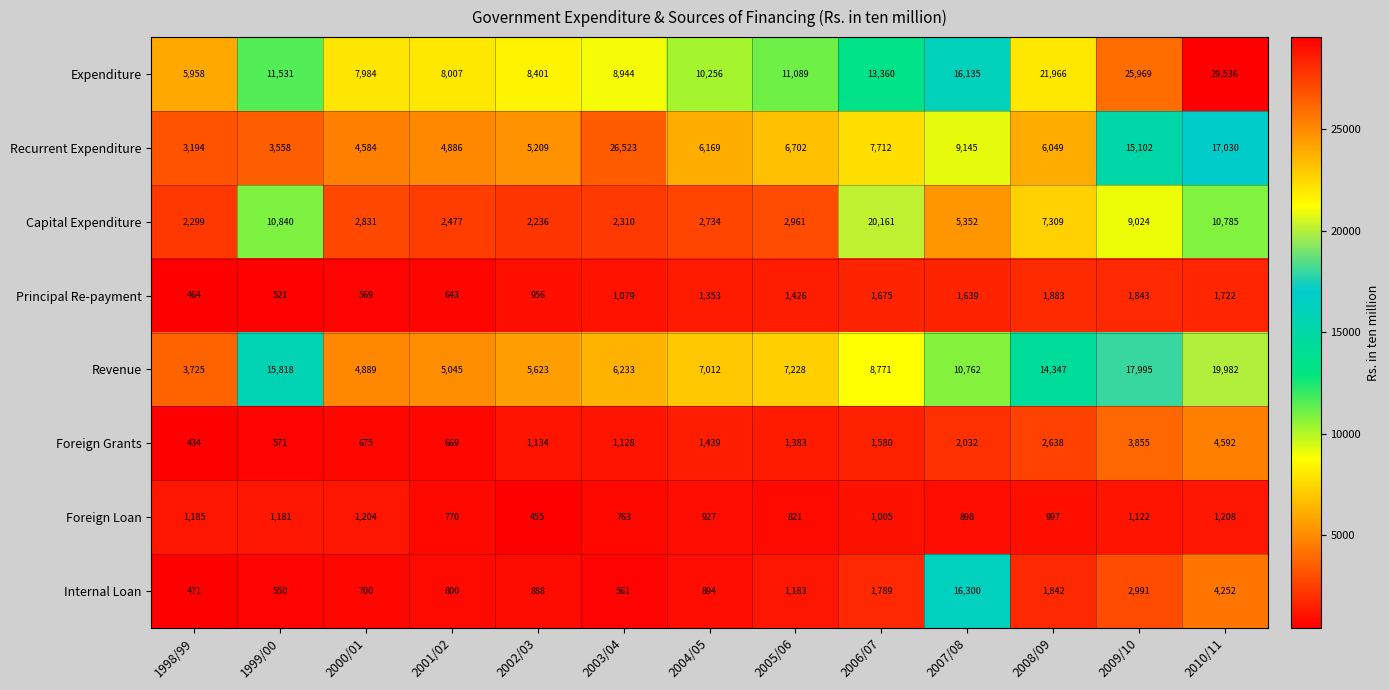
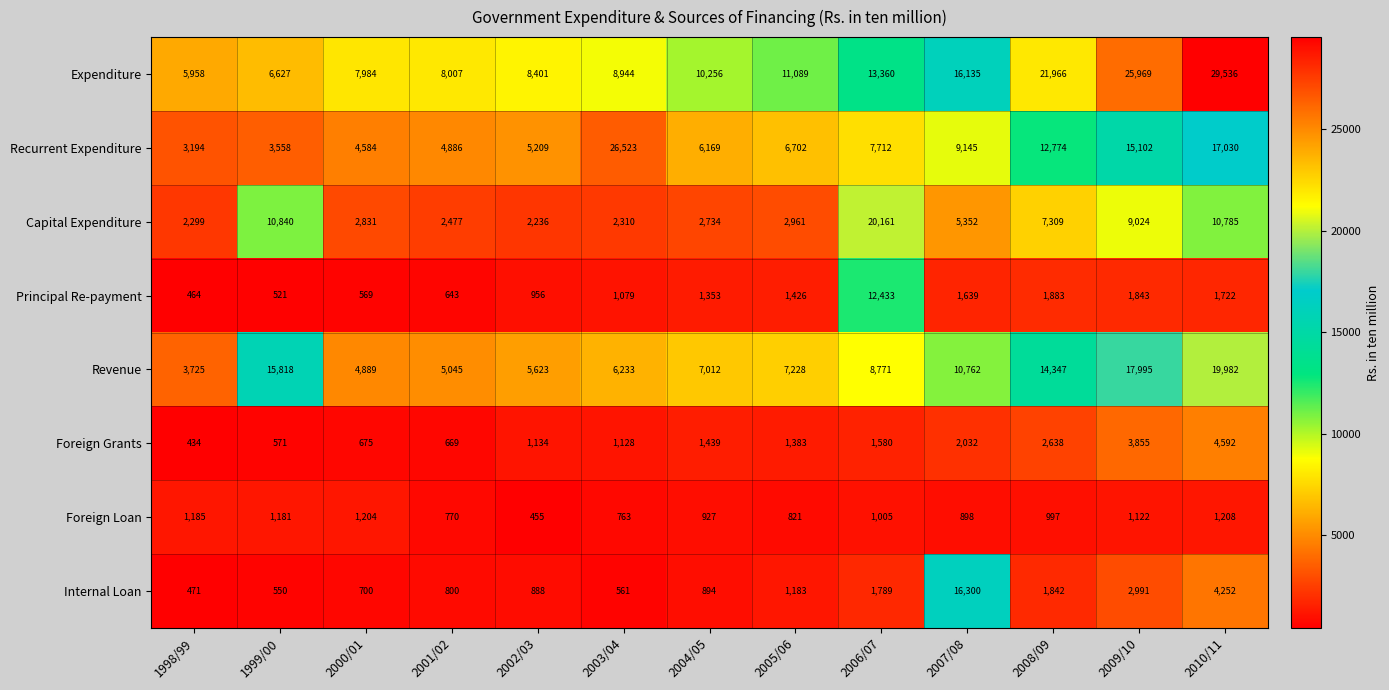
Expenditure, 1999/00: 11,531 -> 6,627
Recurrent Expenditure, 2008/09: 6,049 -> 12,774
Principal Re-payment, 2006/07: 1,675 -> 12,433
